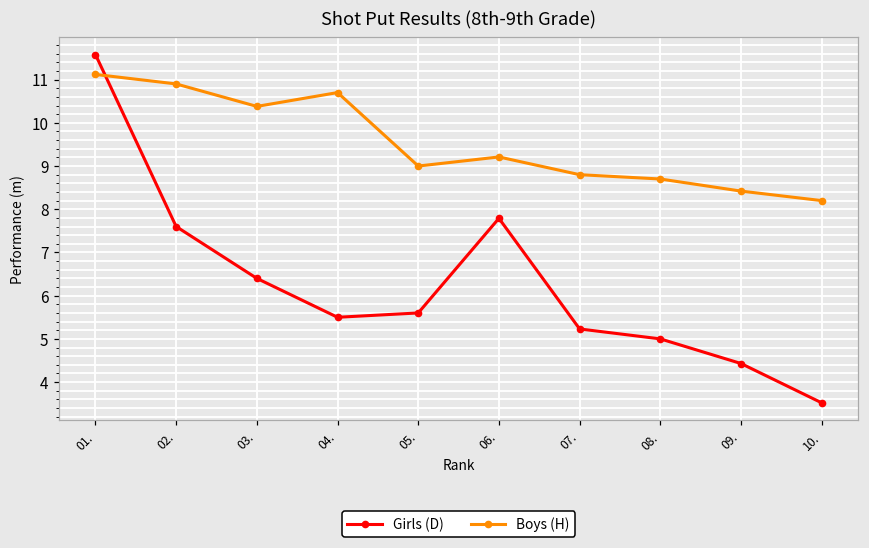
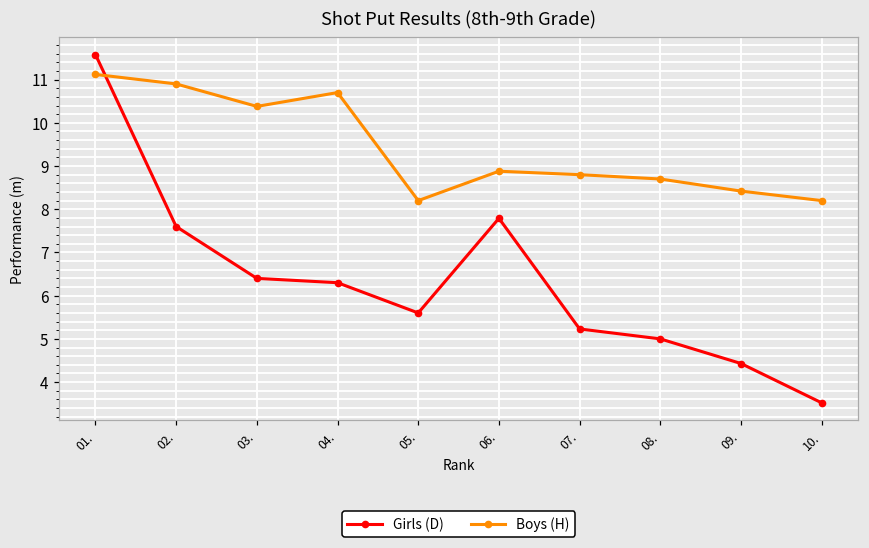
Girls (D), 04.: 5.5 -> 6.3
Boys (H), 05.: 9.0 -> 8.2
Boys (H), 06.: 9.2 -> 8.9
